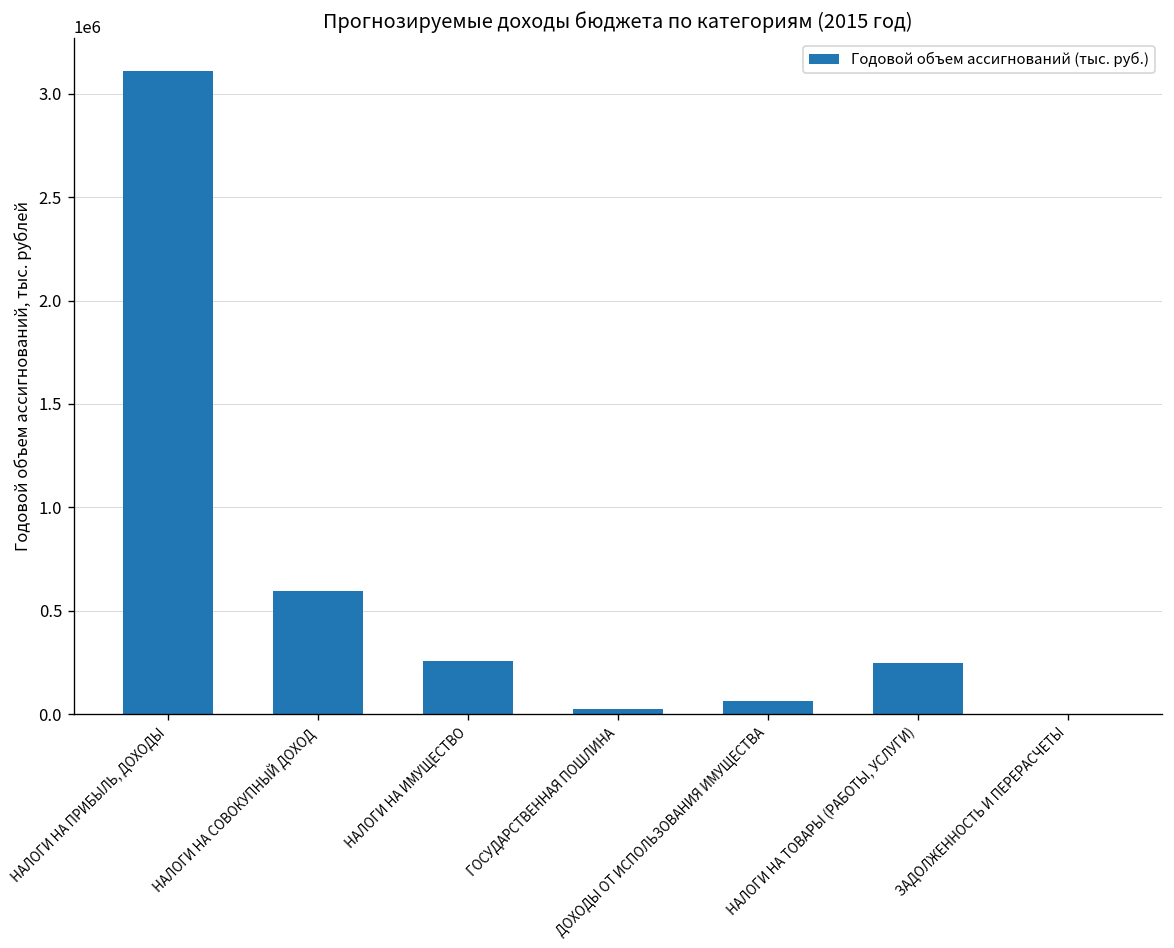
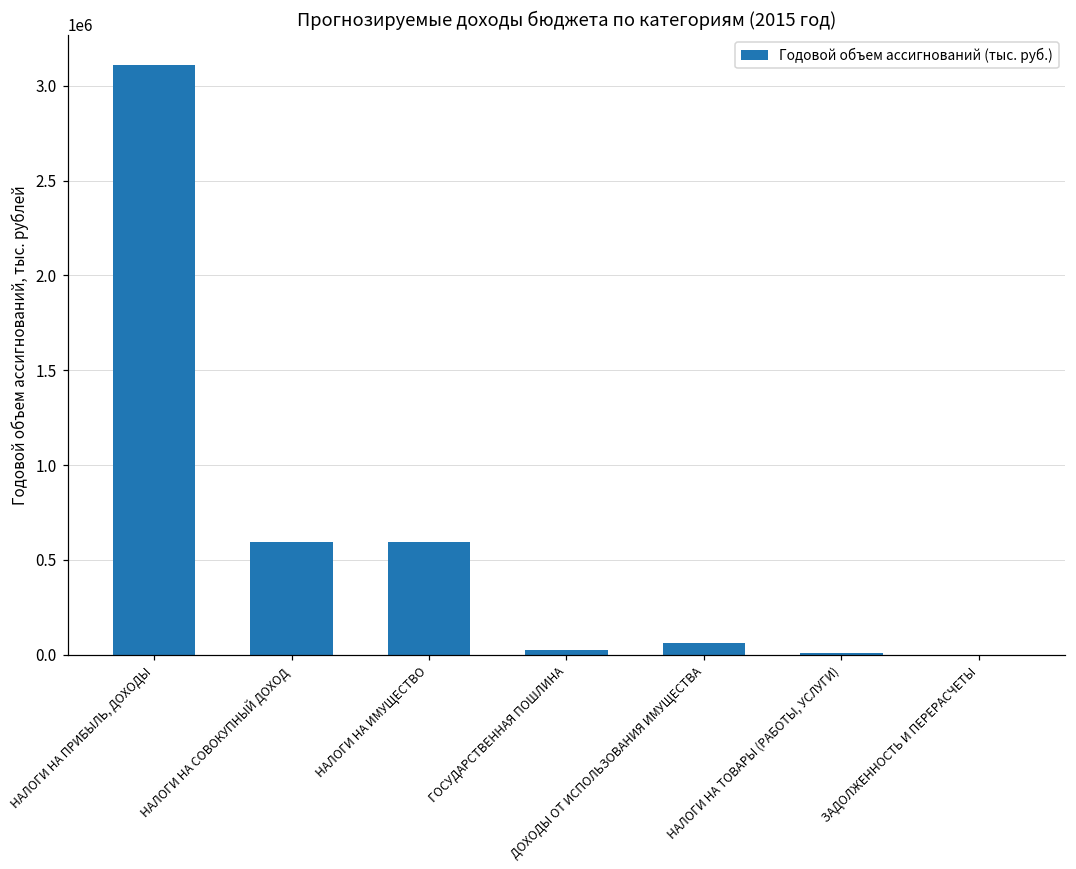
НАЛОГИ НА ИМУЩЕСТВО: 260000 -> 590000
НАЛОГИ НА ТОВАРЫ (РАБОТЫ, УСЛУГИ): 250000 -> 10000
